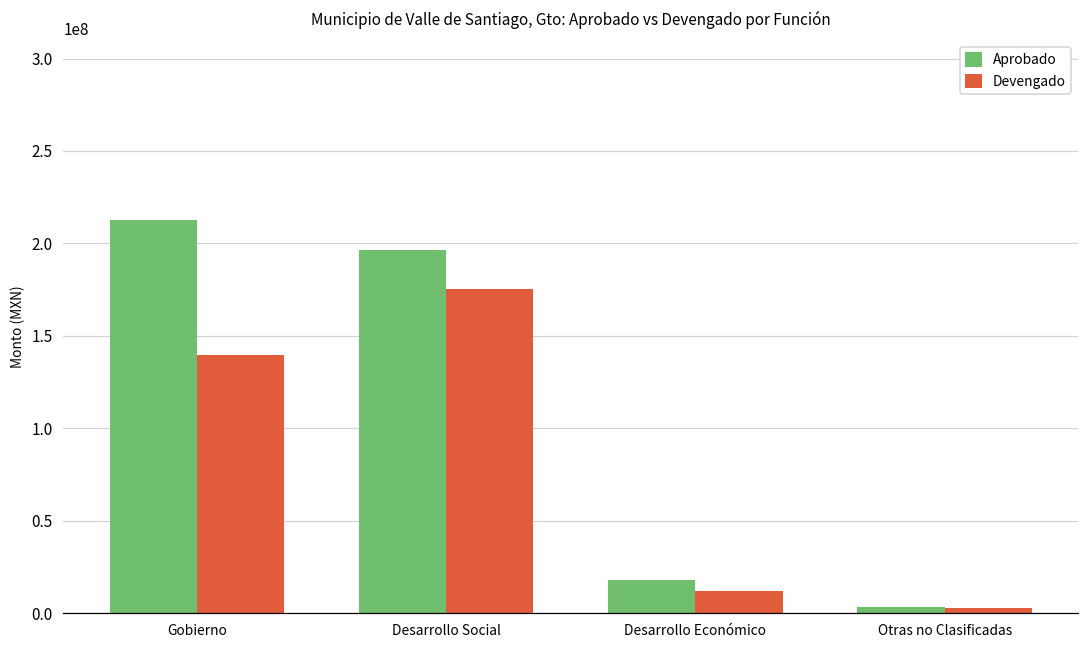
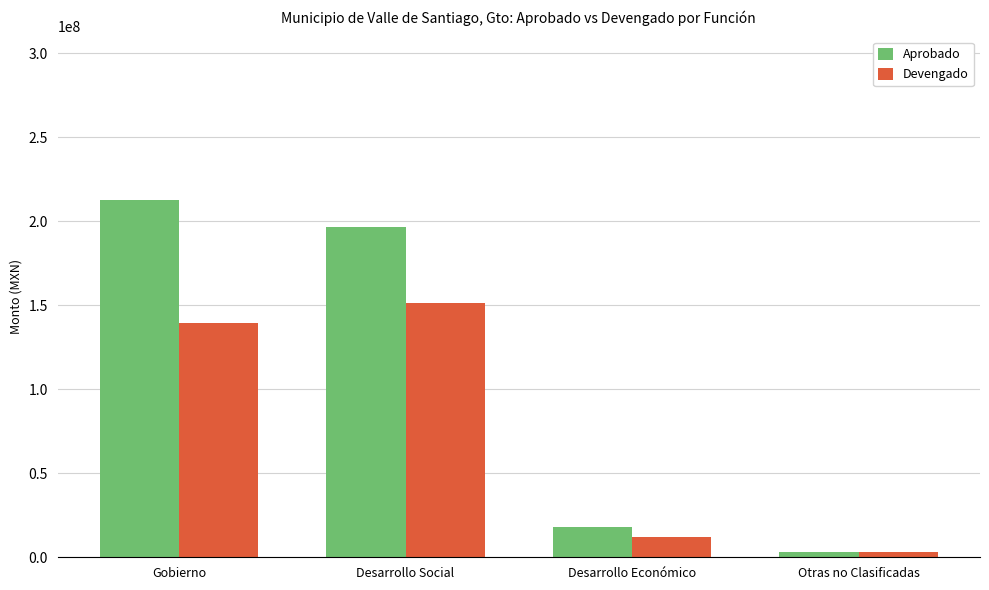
Devengado, Desarrollo Social: 176000000 -> 151000000
